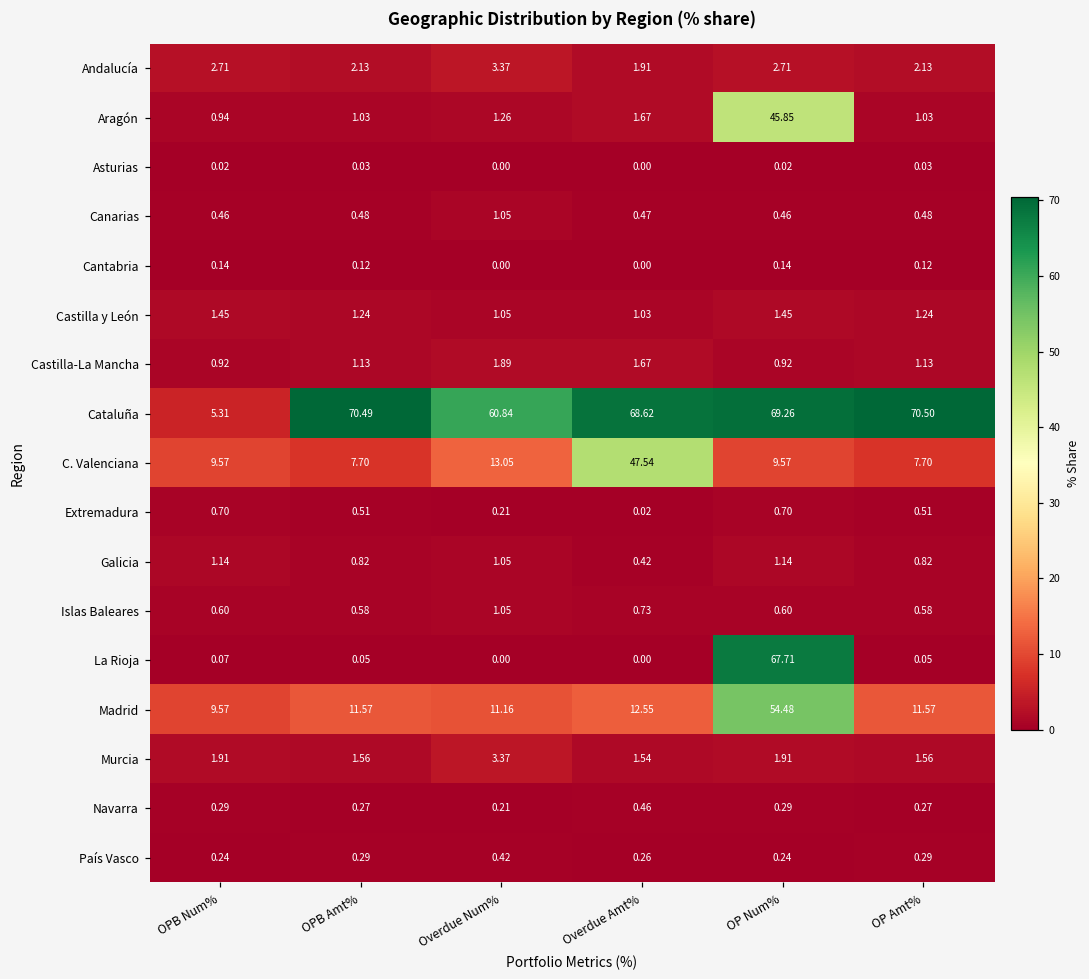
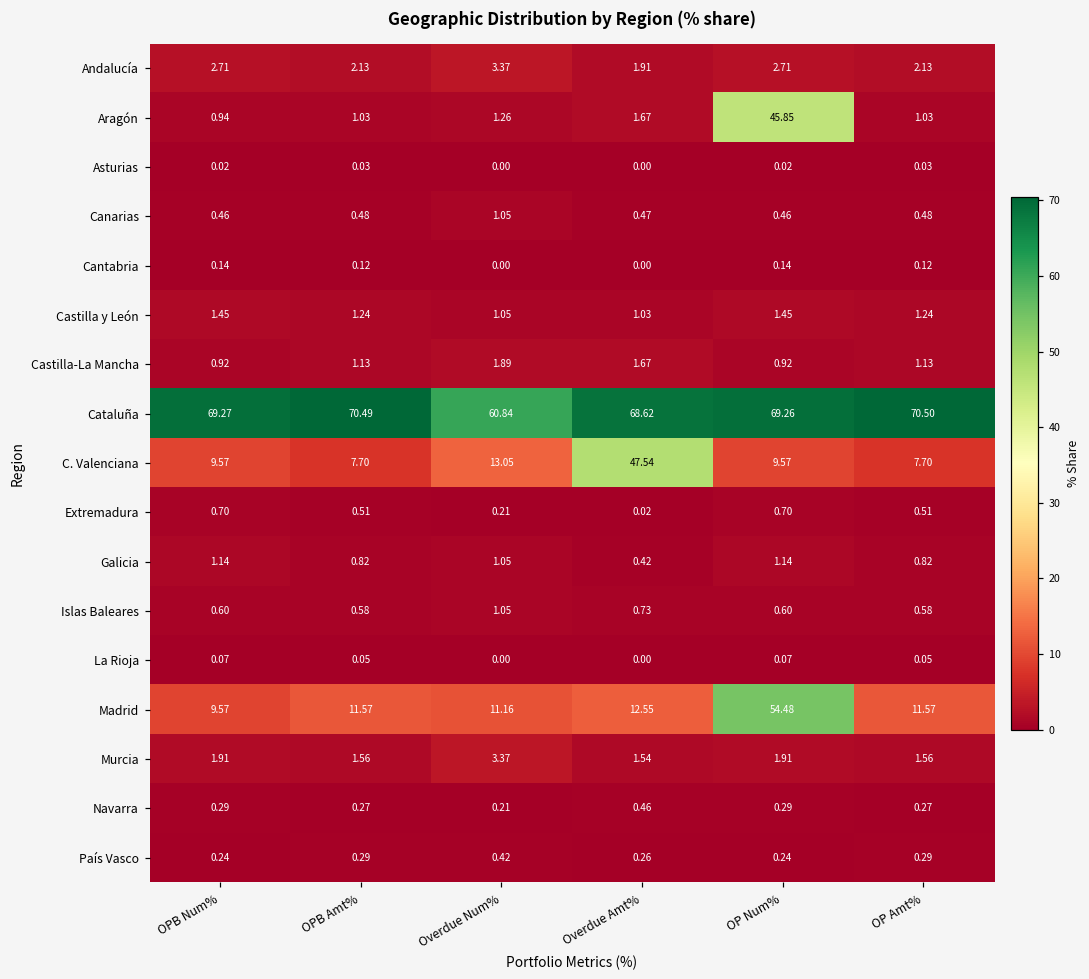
Cataluña, OPB Num%: 5.31 -> 69.27
La Rioja, OP Num%: 67.71 -> 0.07
